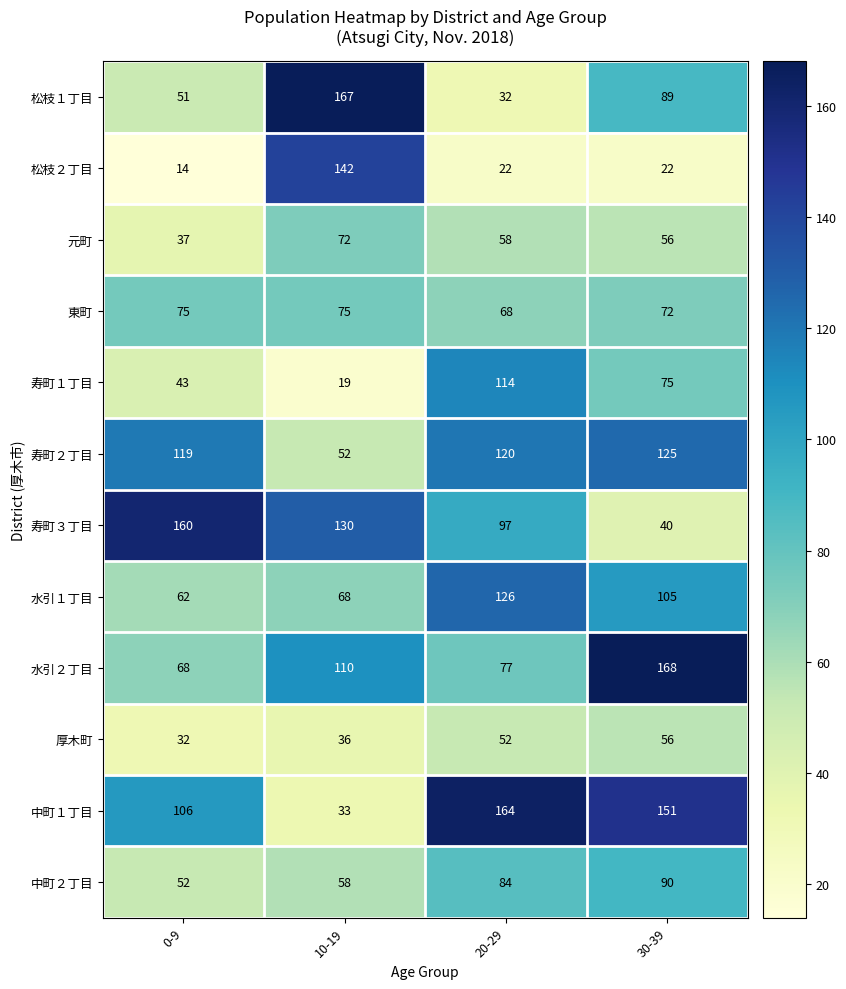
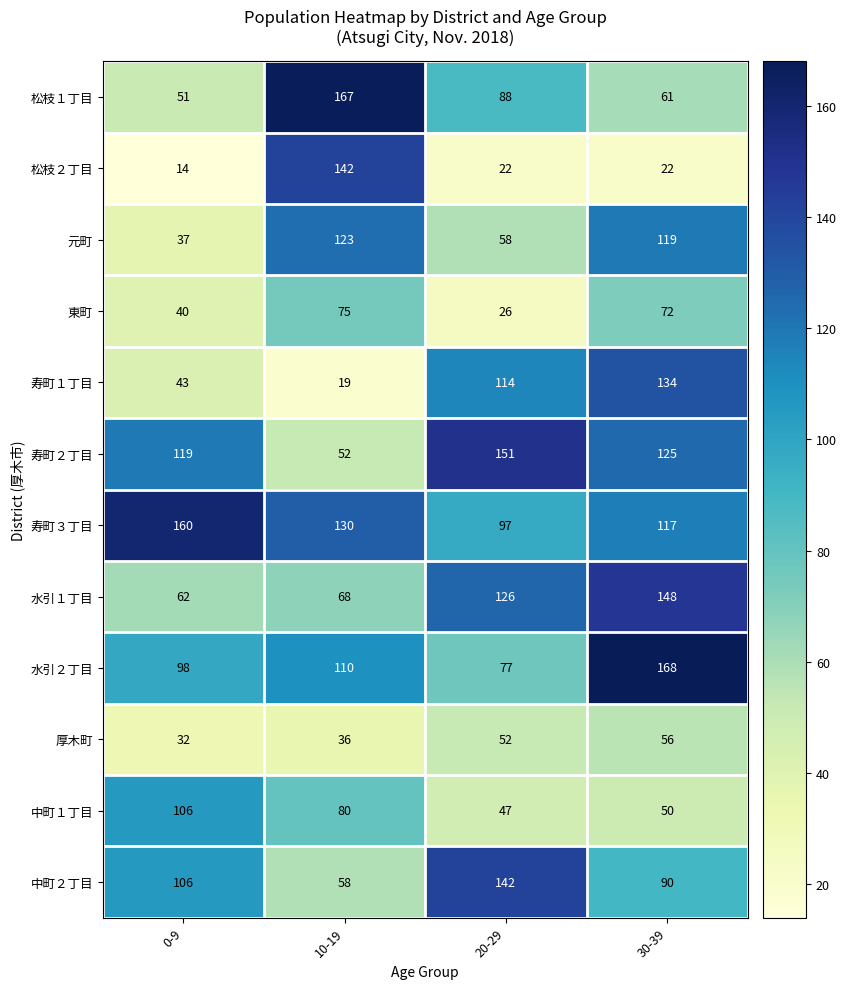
松枝１丁目, 20-29: 32 -> 88
松枝１丁目, 30-39: 89 -> 61
元町, 10-19: 72 -> 123
元町, 30-39: 56 -> 119
東町, 0-9: 75 -> 40
東町, 20-29: 68 -> 26
寿町１丁目, 30-39: 75 -> 134
寿町２丁目, 20-29: 120 -> 151
寿町３丁目, 30-39: 40 -> 117
水引１丁目, 30-39: 105 -> 148
水引２丁目, 0-9: 68 -> 98
中町１丁目, 10-19: 33 -> 80
中町１丁目, 20-29: 164 -> 47
中町１丁目, 30-39: 151 -> 50
中町２丁目, 0-9: 52 -> 106
中町２丁目, 20-29: 84 -> 142
